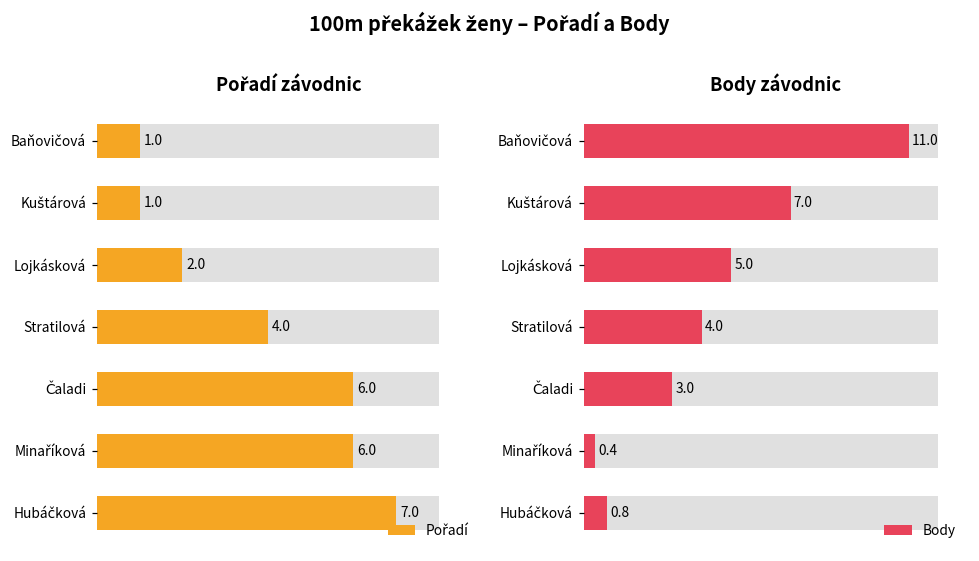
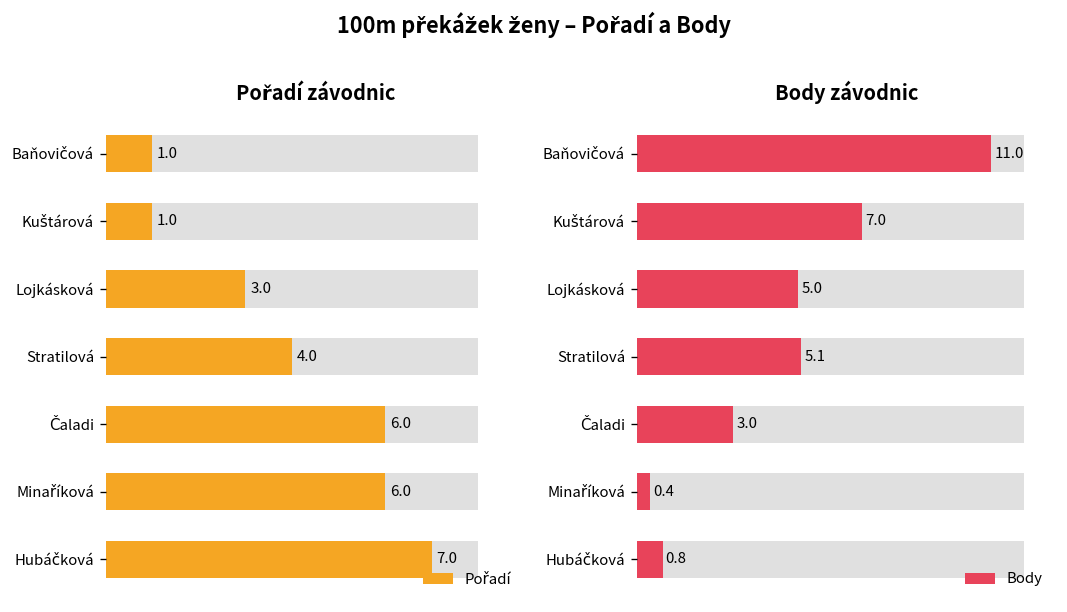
Pořadí závodnic, Pořadí, Lojkásková: 2.0 -> 3.0
Body závodnic, Body, Stratilová: 4.0 -> 5.1
